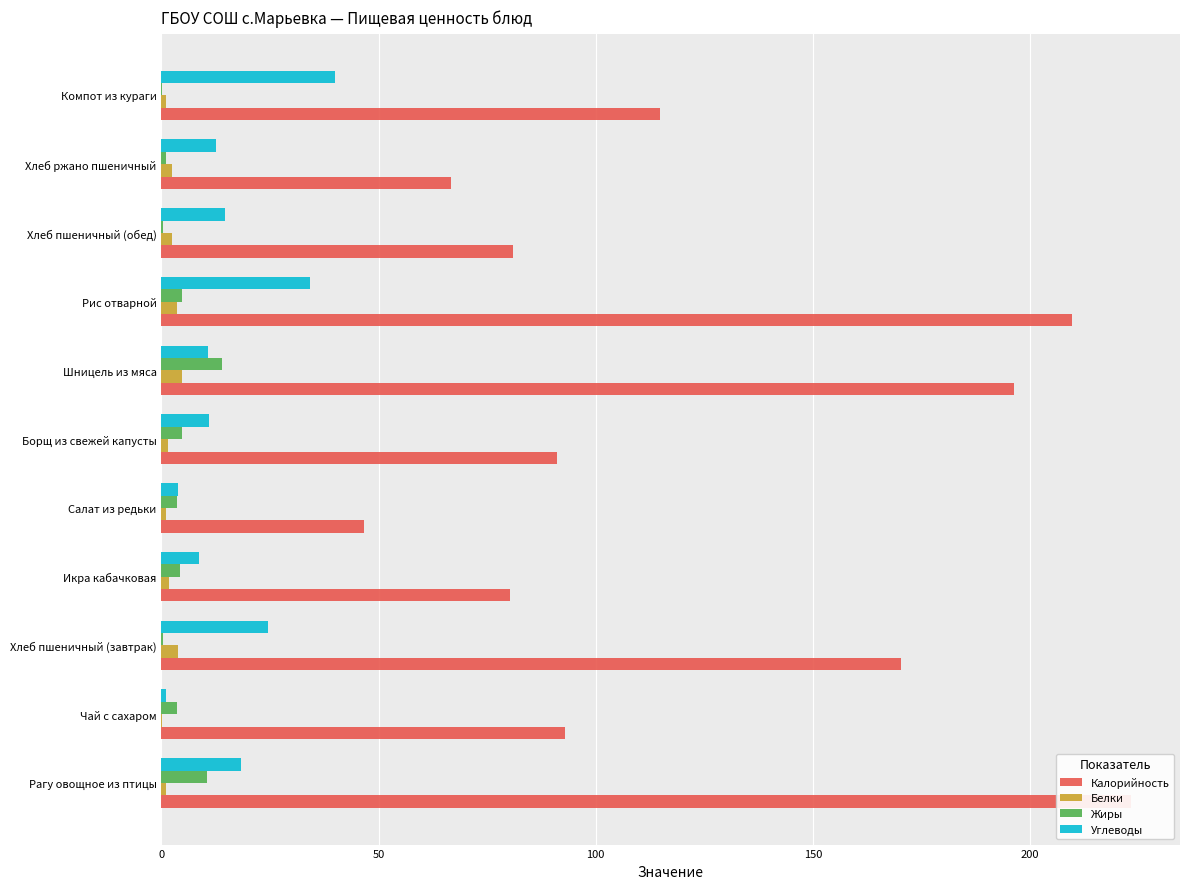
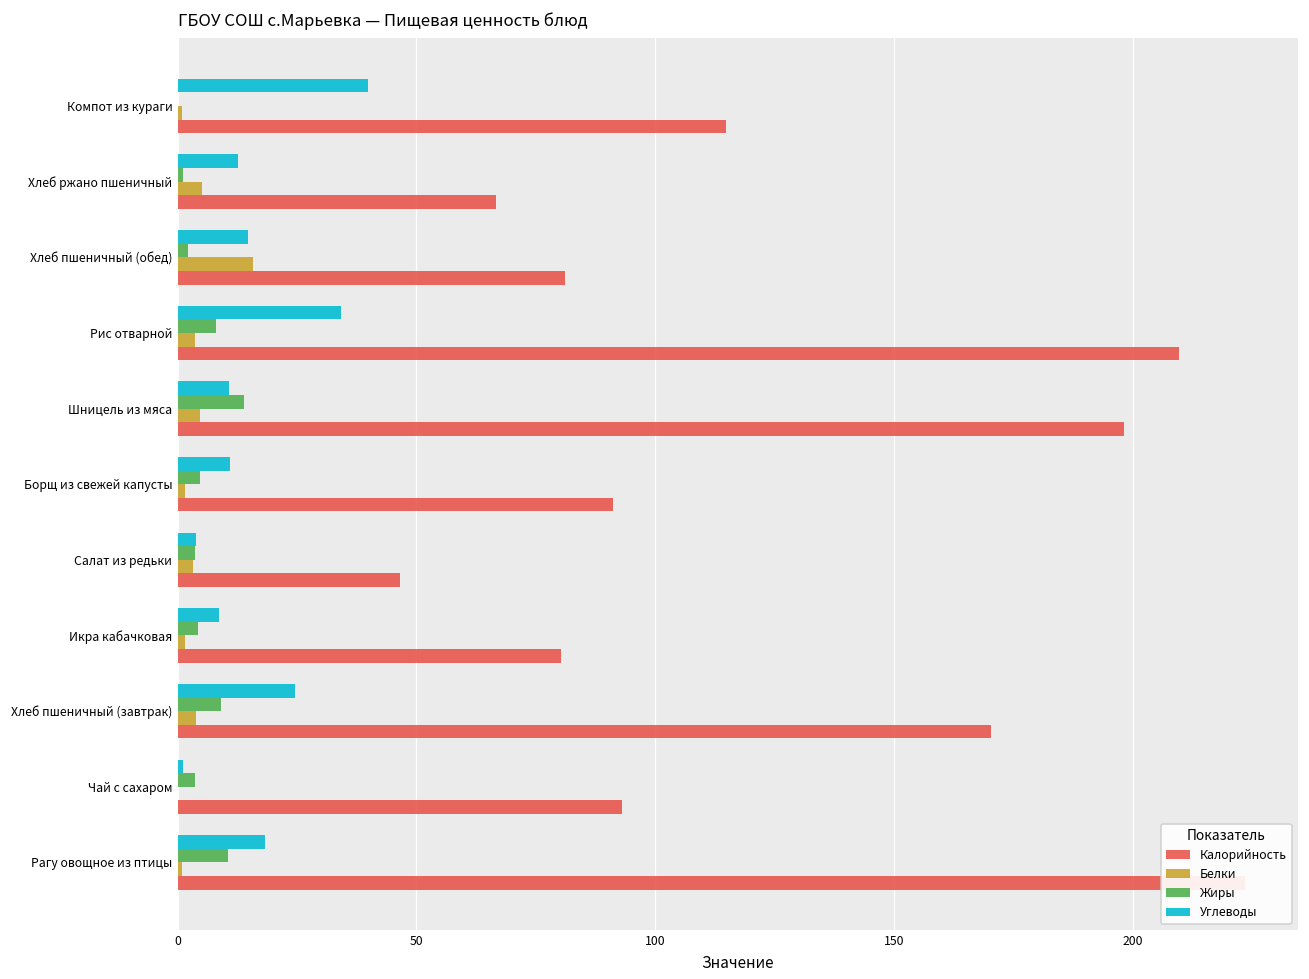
Белки, Хлеб ржано пшеничный: 2 -> 5
Жиры, Хлеб пшеничный (обед): 0 -> 2
Белки, Хлеб пшеничный (обед): 2 -> 16
Жиры, Рис отварной: 5 -> 8
Калорийность, Шницель из мяса: 196 -> 198
Белки, Салат из редьки: 1 -> 3
Жиры, Хлеб пшеничный (завтрак): 0 -> 9
